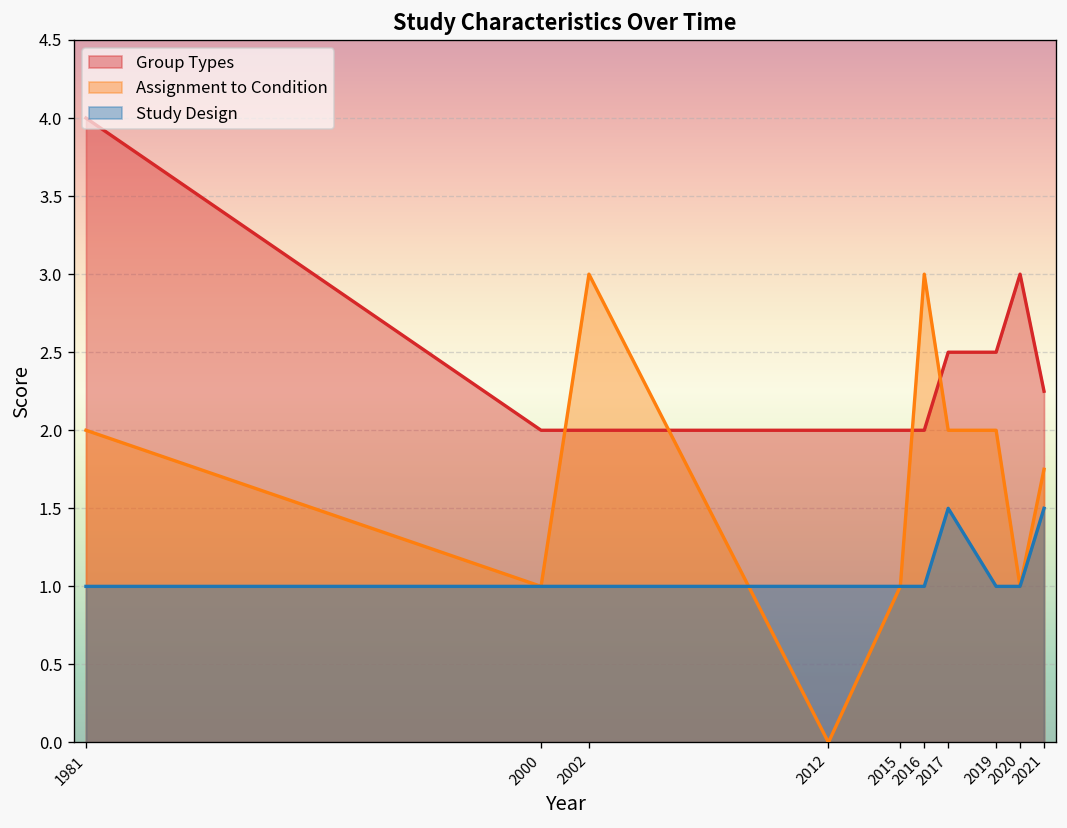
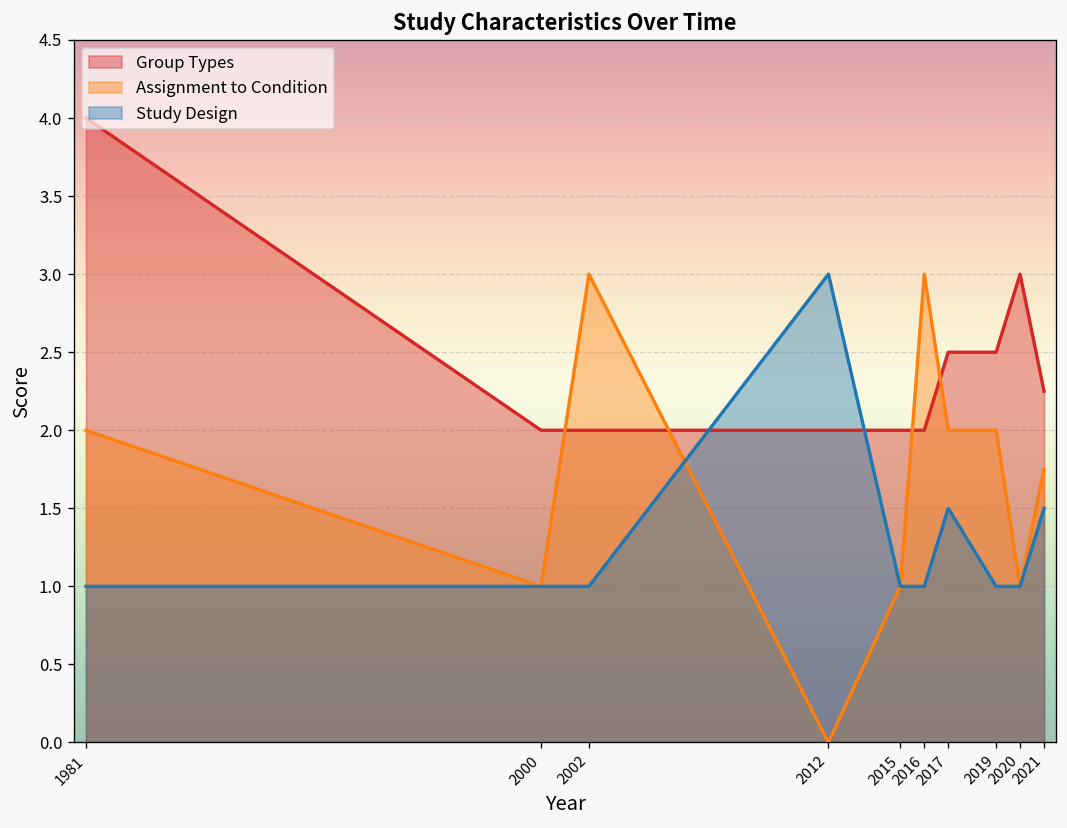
Study Design, 2012: 1 -> 3
